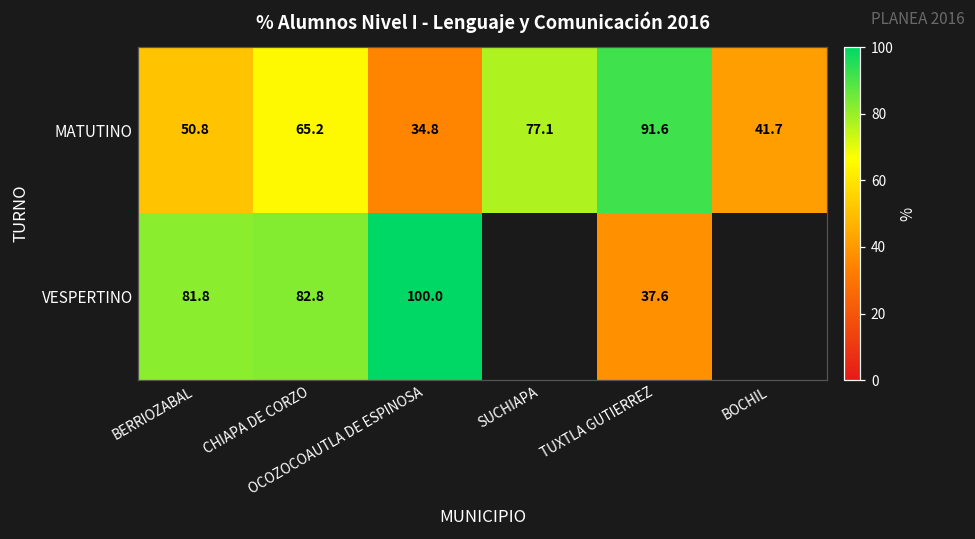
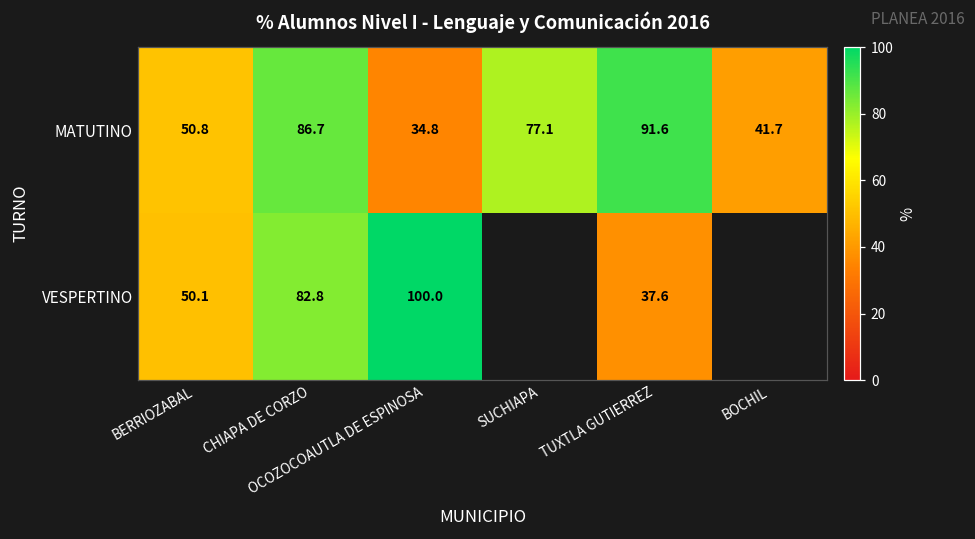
MATUTINO, CHIAPA DE CORZO: 65.2 -> 86.7
VESPERTINO, BERRIOZABAL: 81.8 -> 50.1
